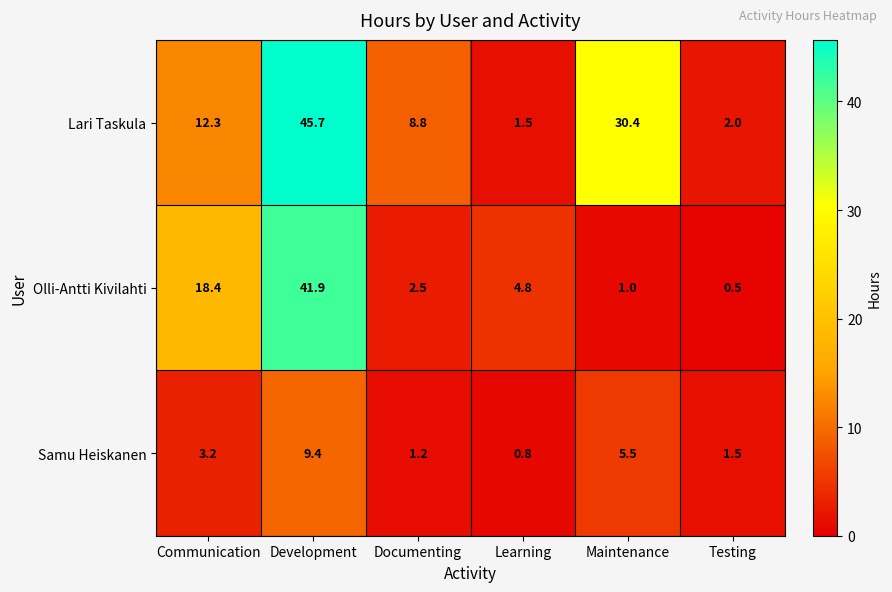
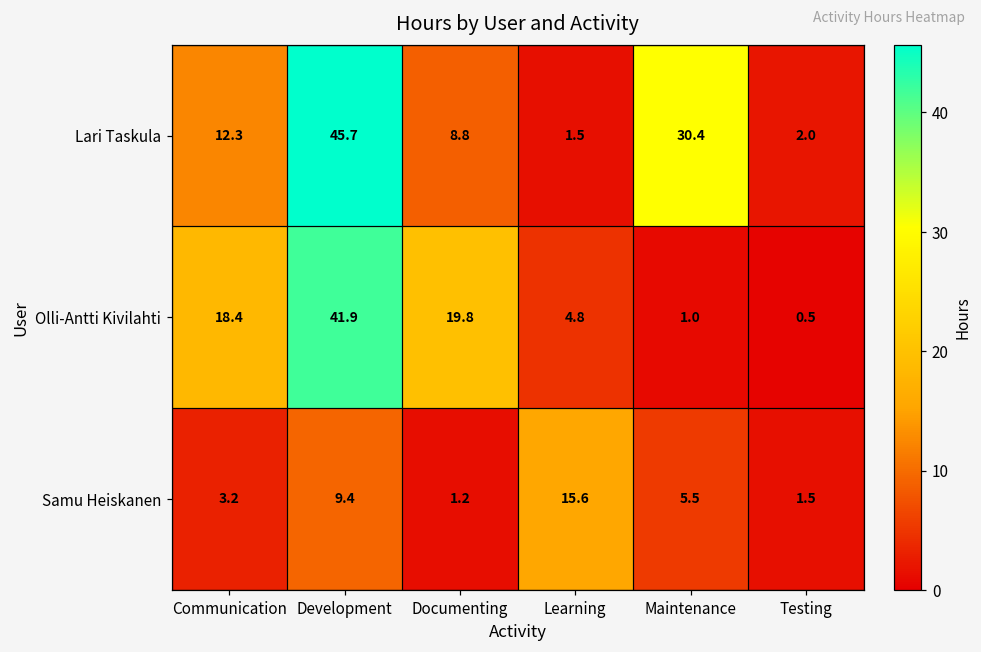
Olli-Antti Kivilahti, Documenting: 2.5 -> 19.8
Samu Heiskanen, Learning: 0.8 -> 15.6
